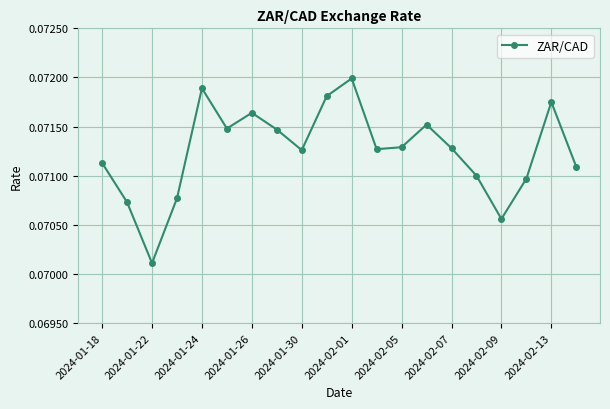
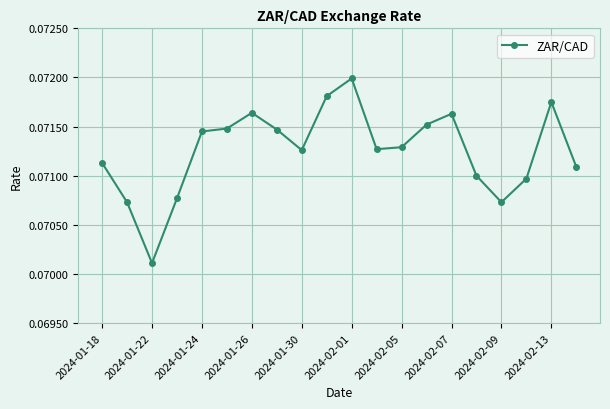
2024-01-24: 0.0719 -> 0.0715
2024-02-07: 0.0713 -> 0.0716
2024-02-09: 0.0706 -> 0.0707
